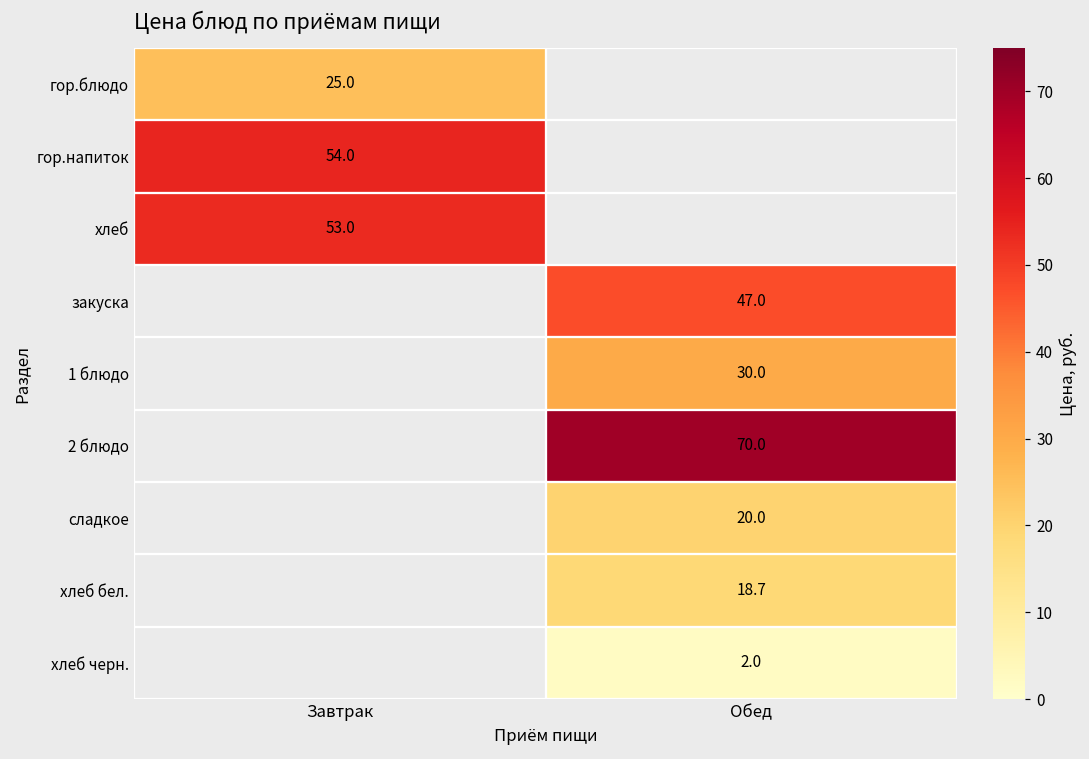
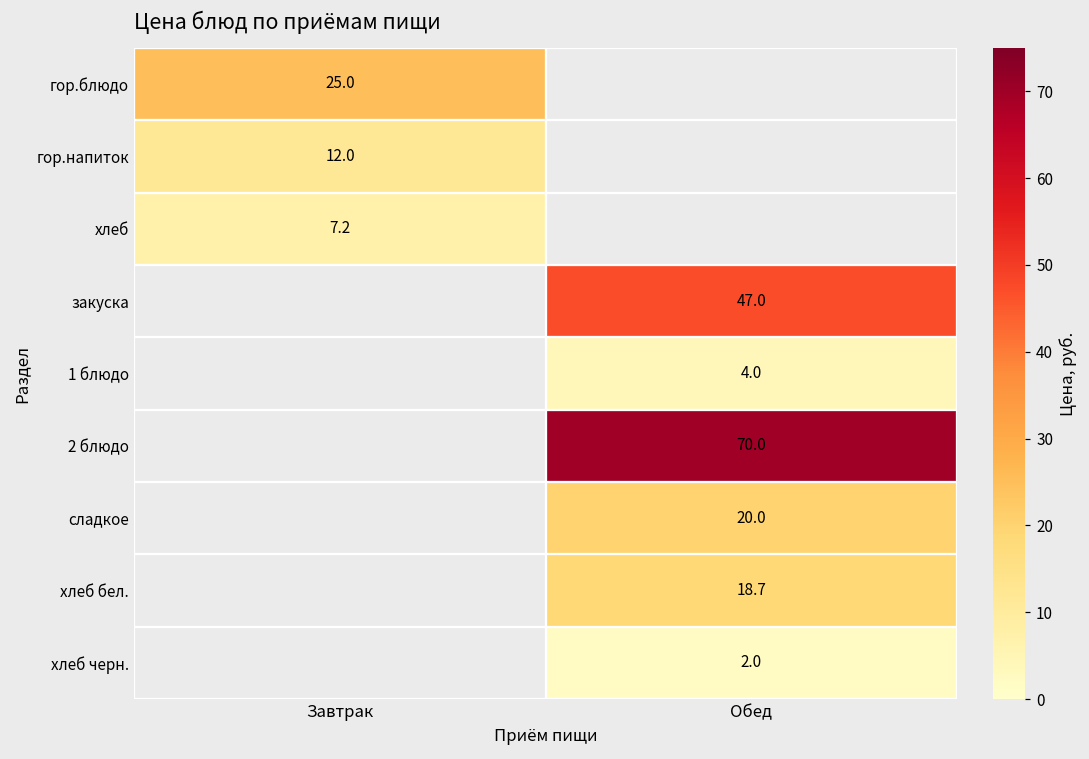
гор.напиток, Завтрак: 54.0 -> 12.0
хлеб, Завтрак: 53.0 -> 7.2
1 блюдо, Обед: 30.0 -> 4.0
